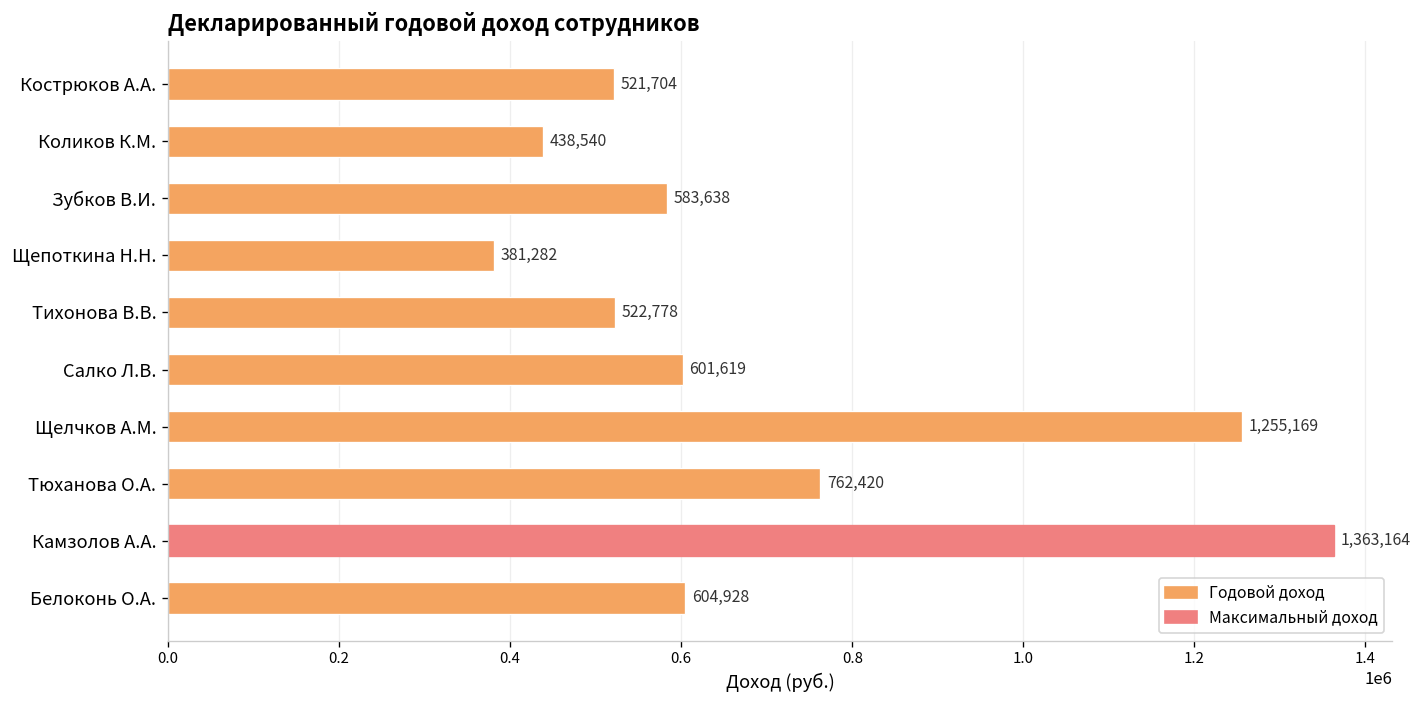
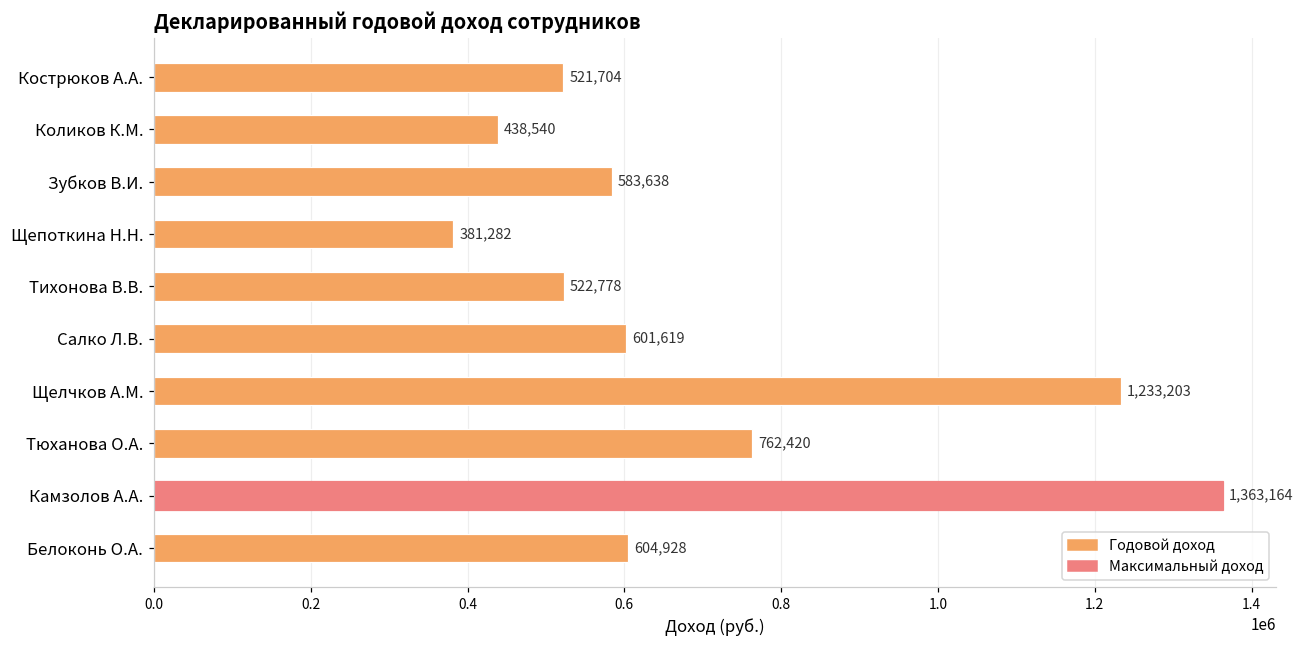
Щелчков А.М.: 1,255,169 -> 1,233,203
